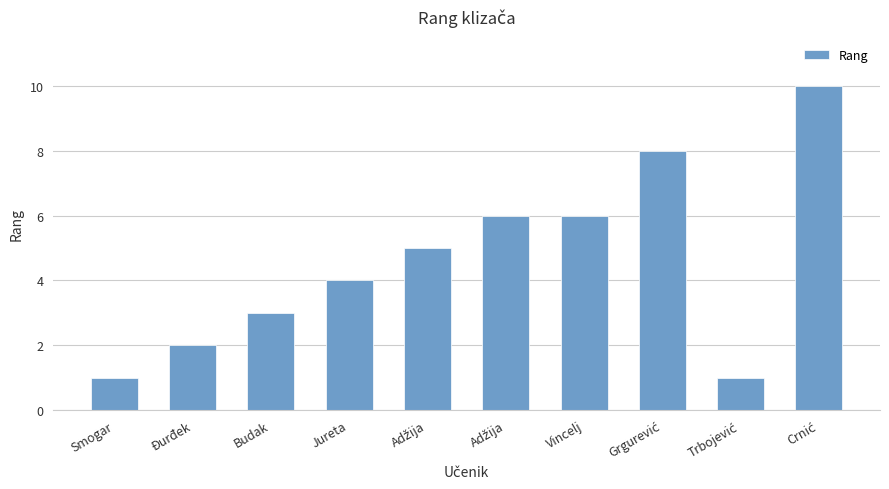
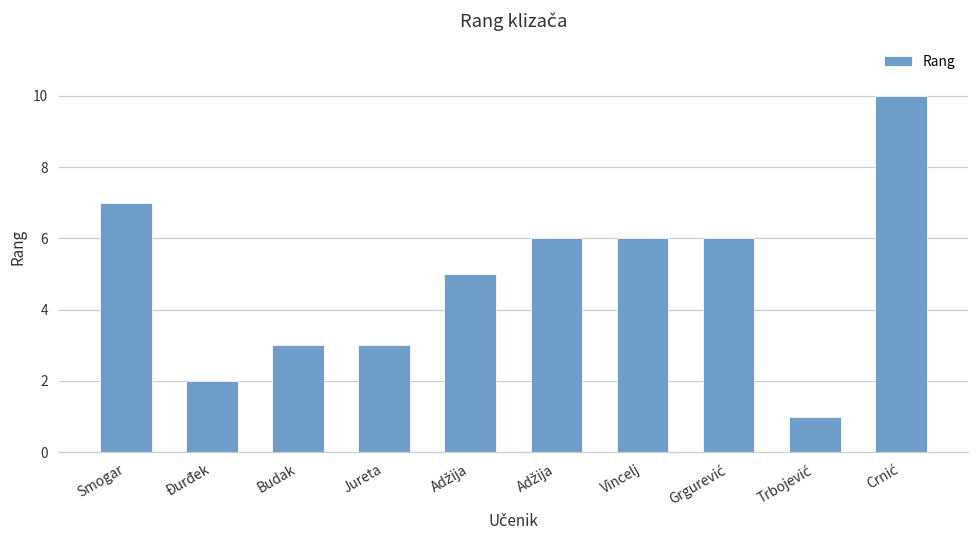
Smogar: 1 -> 7
Jureta: 4 -> 3
Grgurević: 8 -> 6
